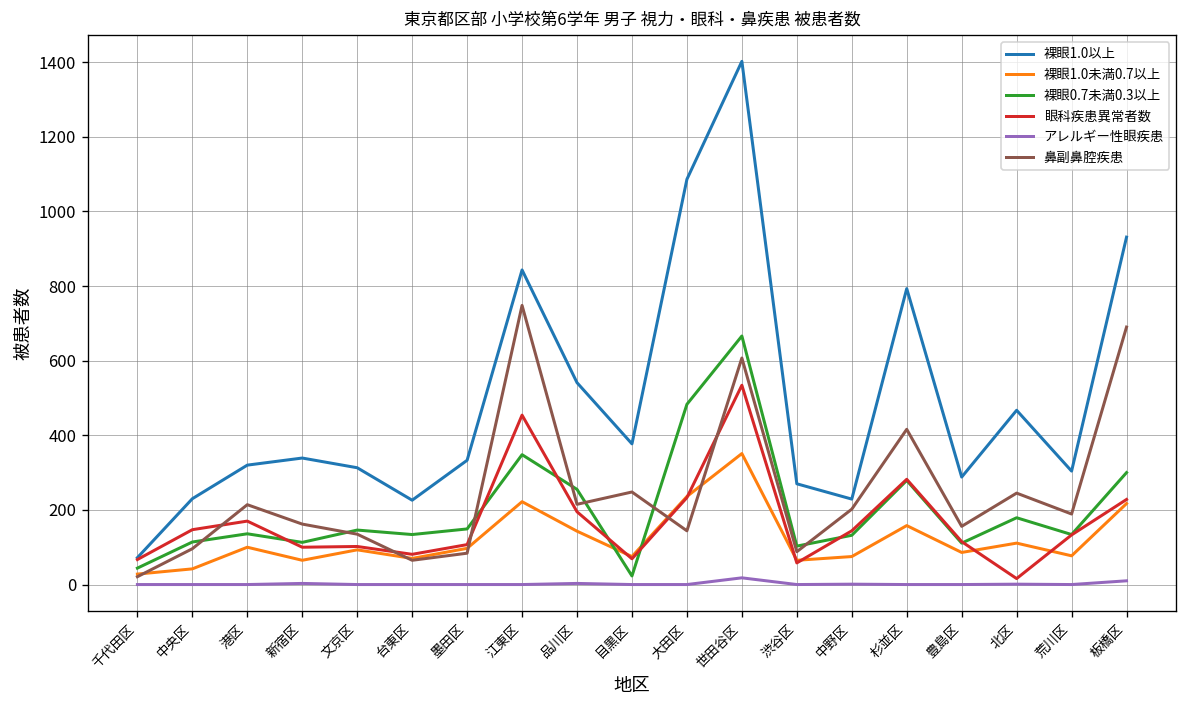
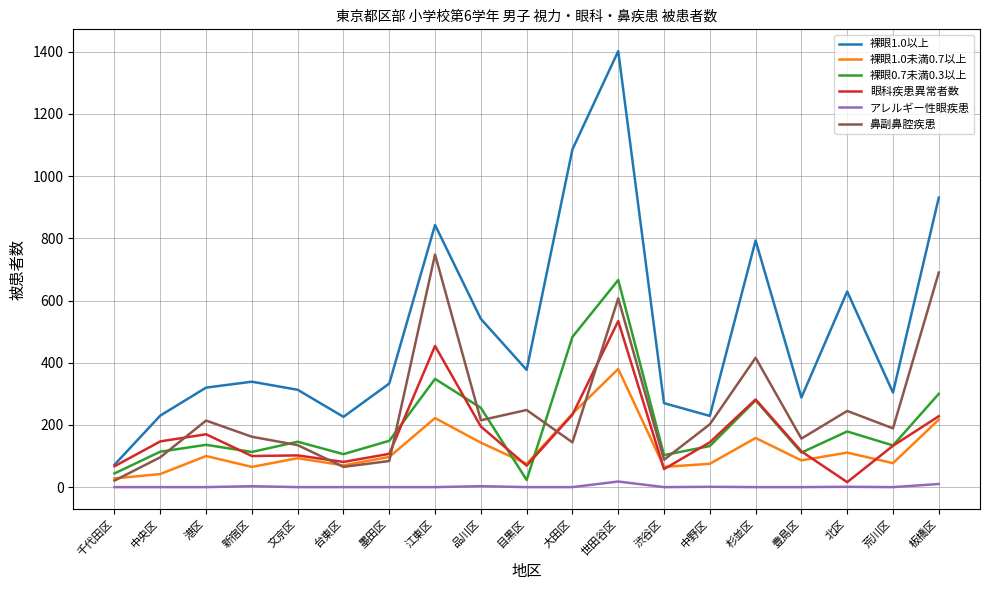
裸眼0.7未満0.3以上, 台東区: 130 -> 110
裸眼1.0未満0.7以上, 世田谷区: 350 -> 380
裸眼1.0以上, 北区: 470 -> 630
